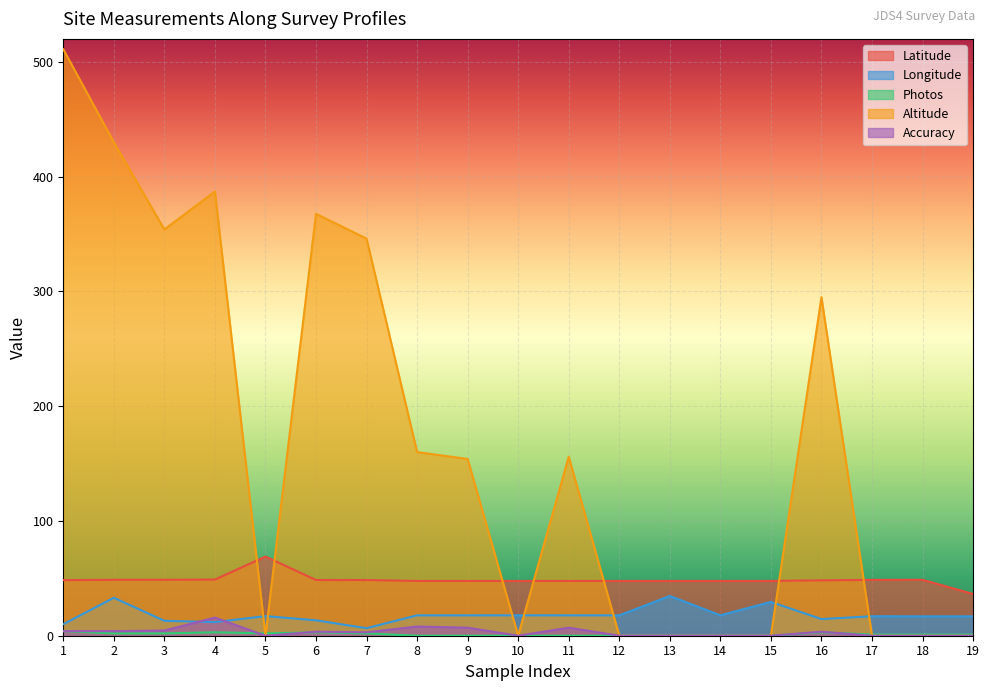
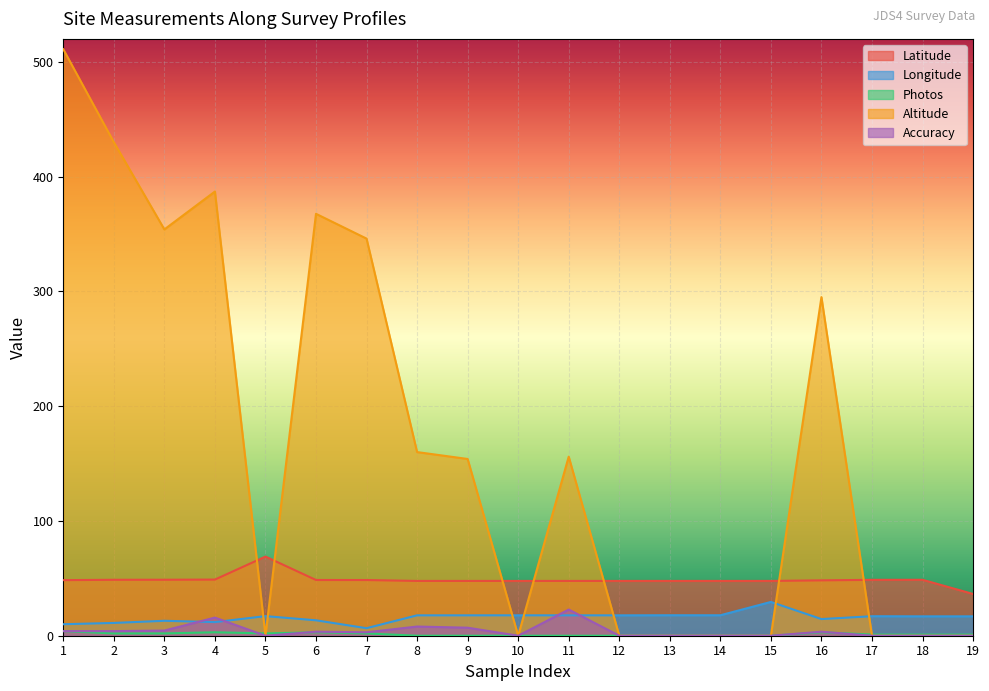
Longitude, 2: 33 -> 11
Accuracy, 11: 7 -> 23
Longitude, 13: 35 -> 18
